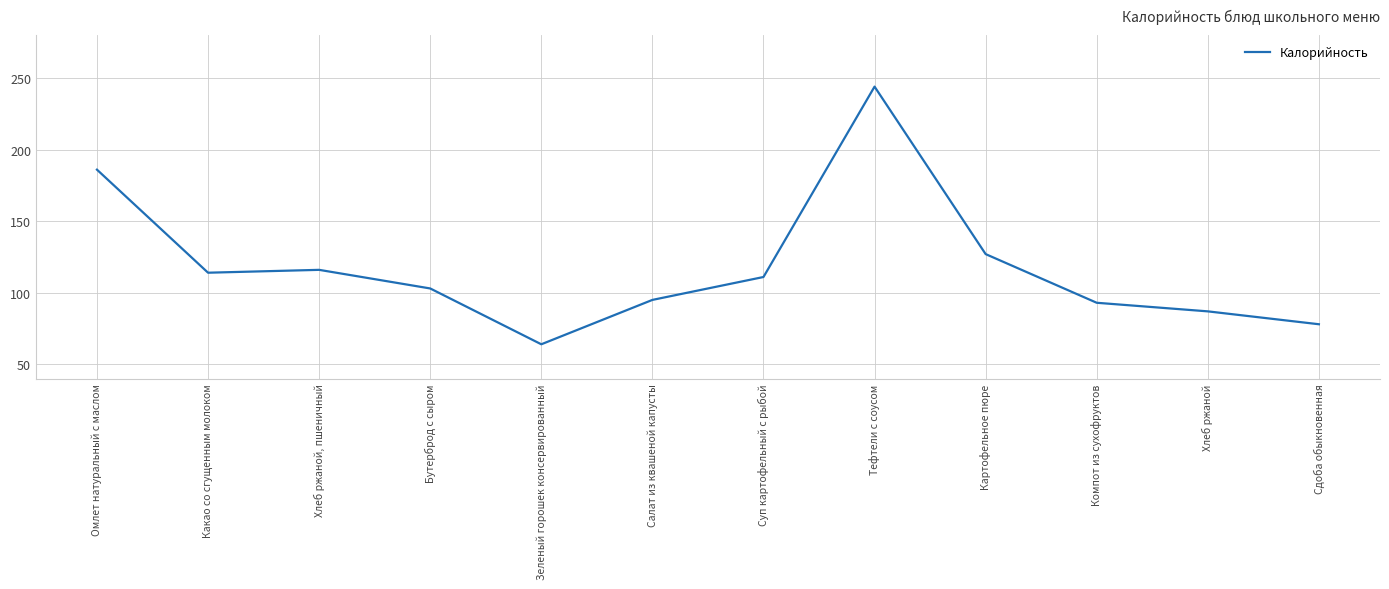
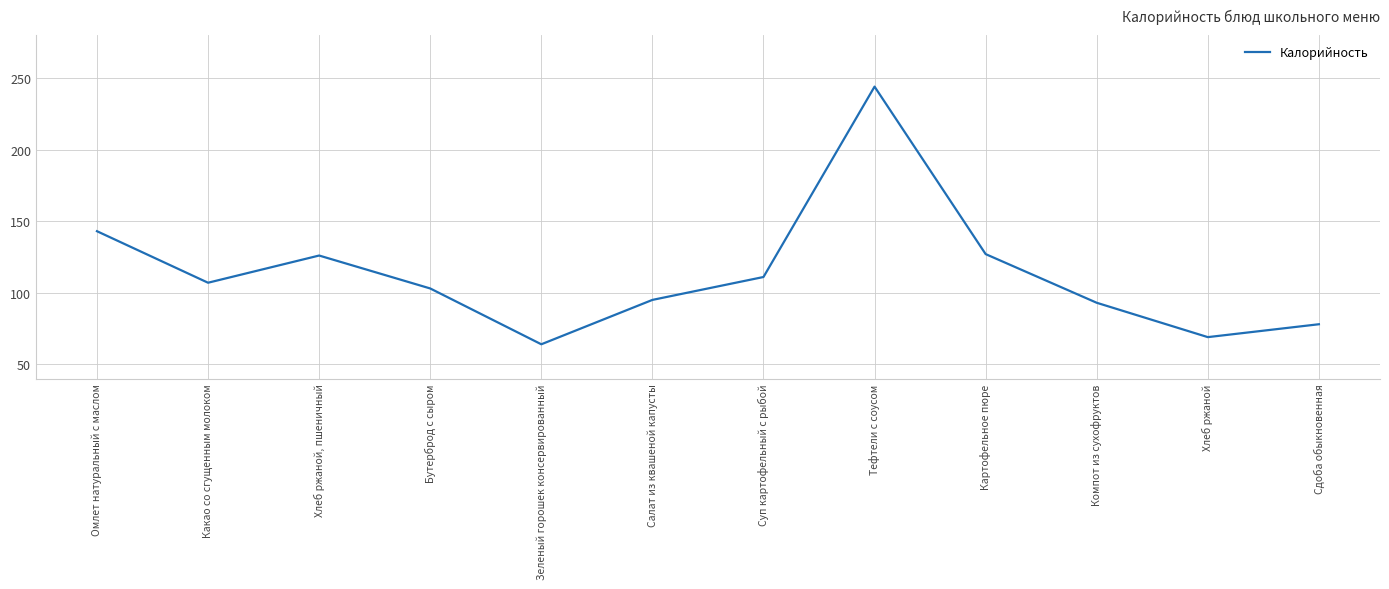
Омлет натуральный с маслом: 186 -> 143
Какао со сгущенным молоком: 114 -> 107
Хлеб ржаной, пшеничный: 116 -> 126
Хлеб ржаной: 87 -> 69
